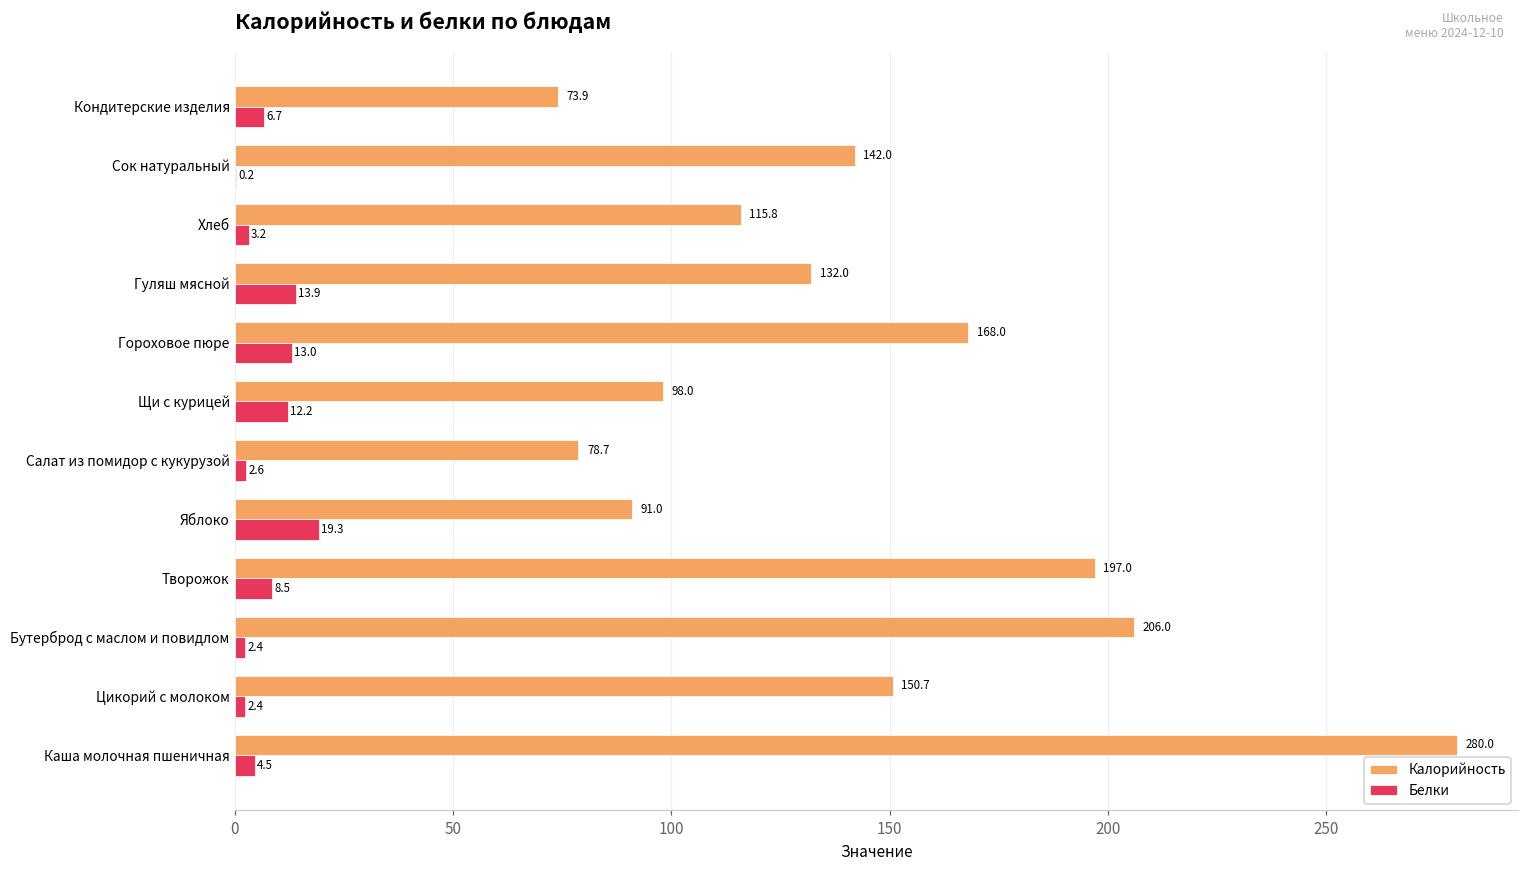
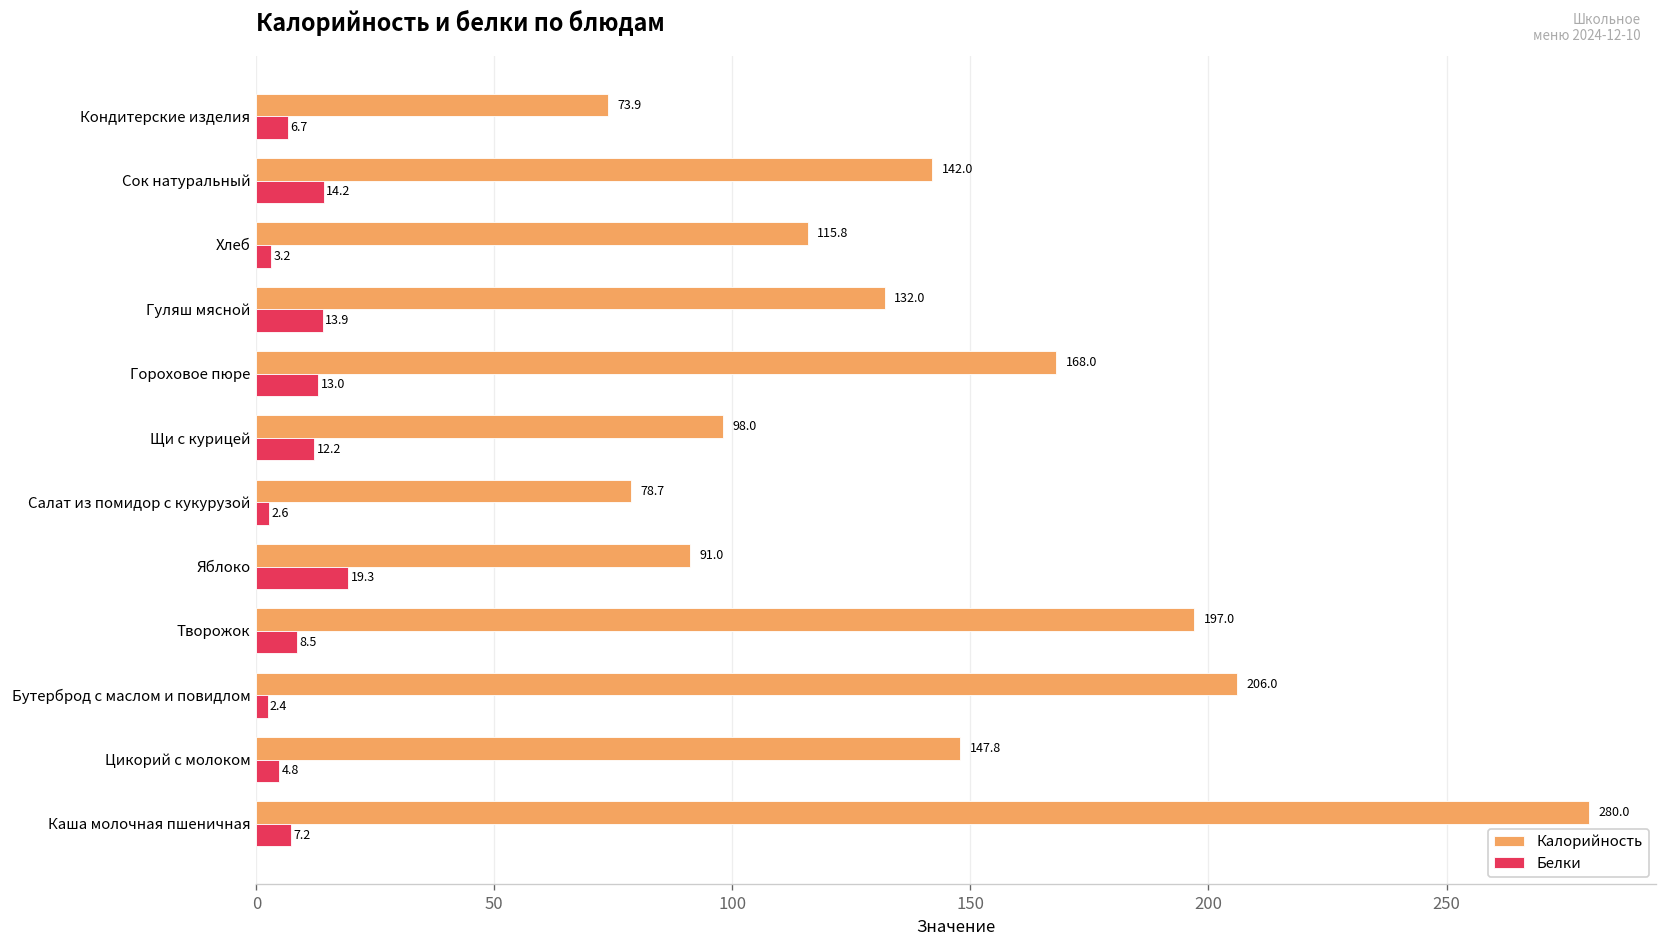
Белки, Сок натуральный: 0.2 -> 14.2
Калорийность, Цикорий с молоком: 150.7 -> 147.8
Белки, Цикорий с молоком: 2.4 -> 4.8
Белки, Каша молочная пшеничная: 4.5 -> 7.2
